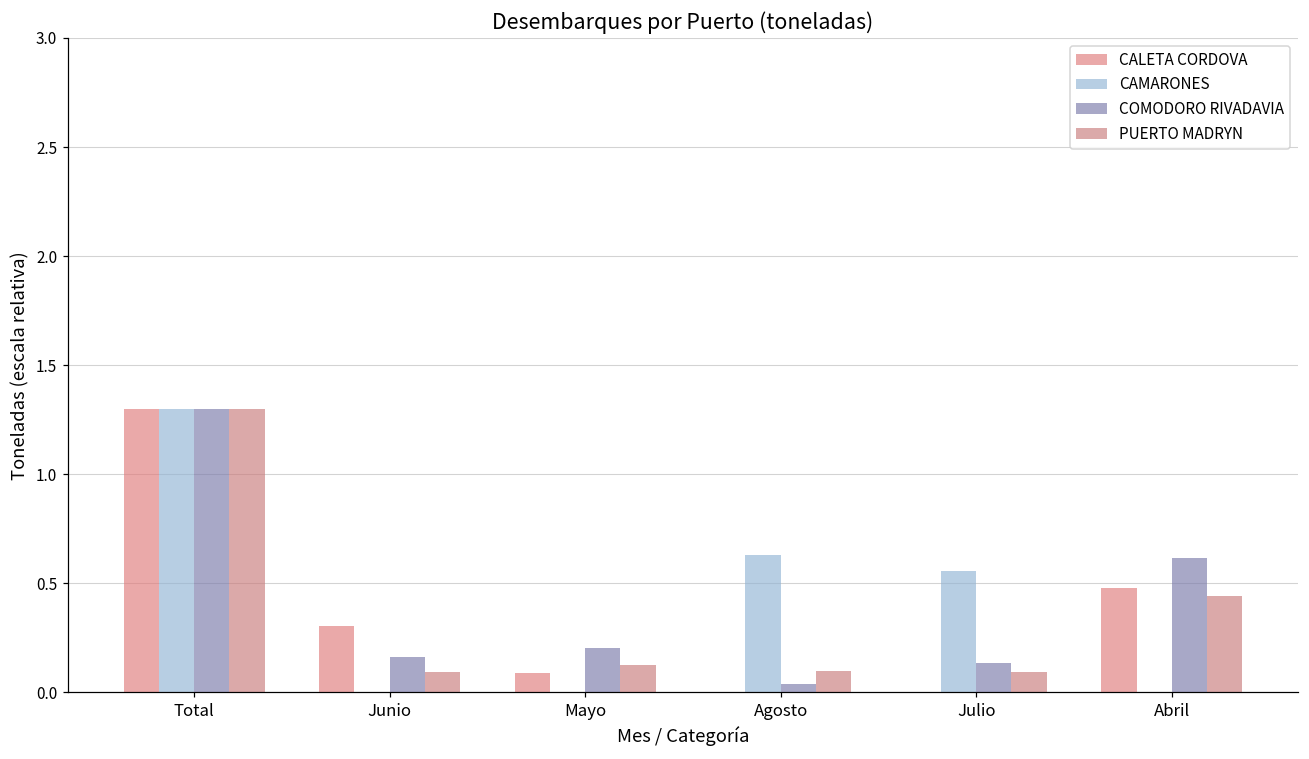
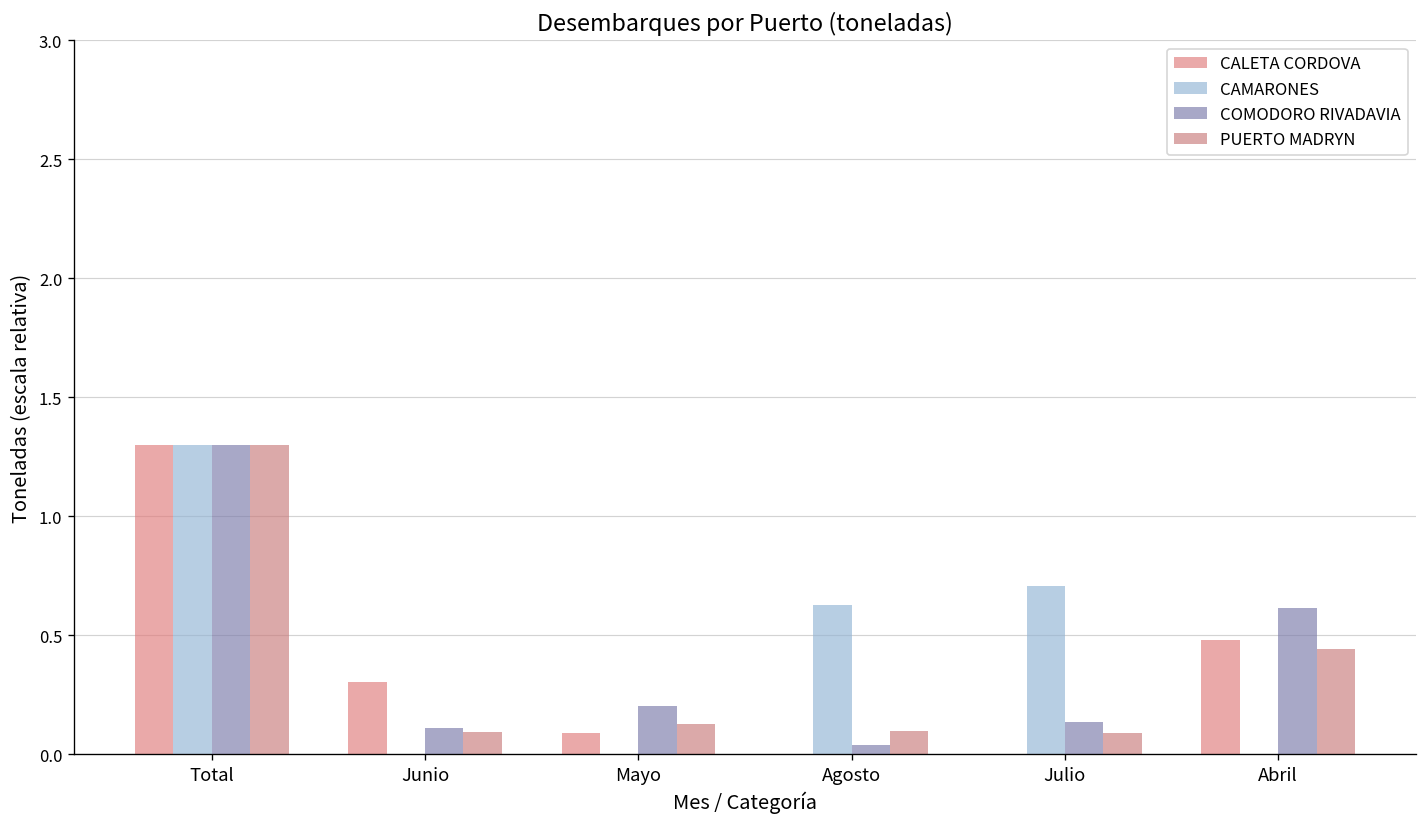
COMODORO RIVADAVIA, Junio: 0.16 -> 0.11
CAMARONES, Julio: 0.56 -> 0.71
